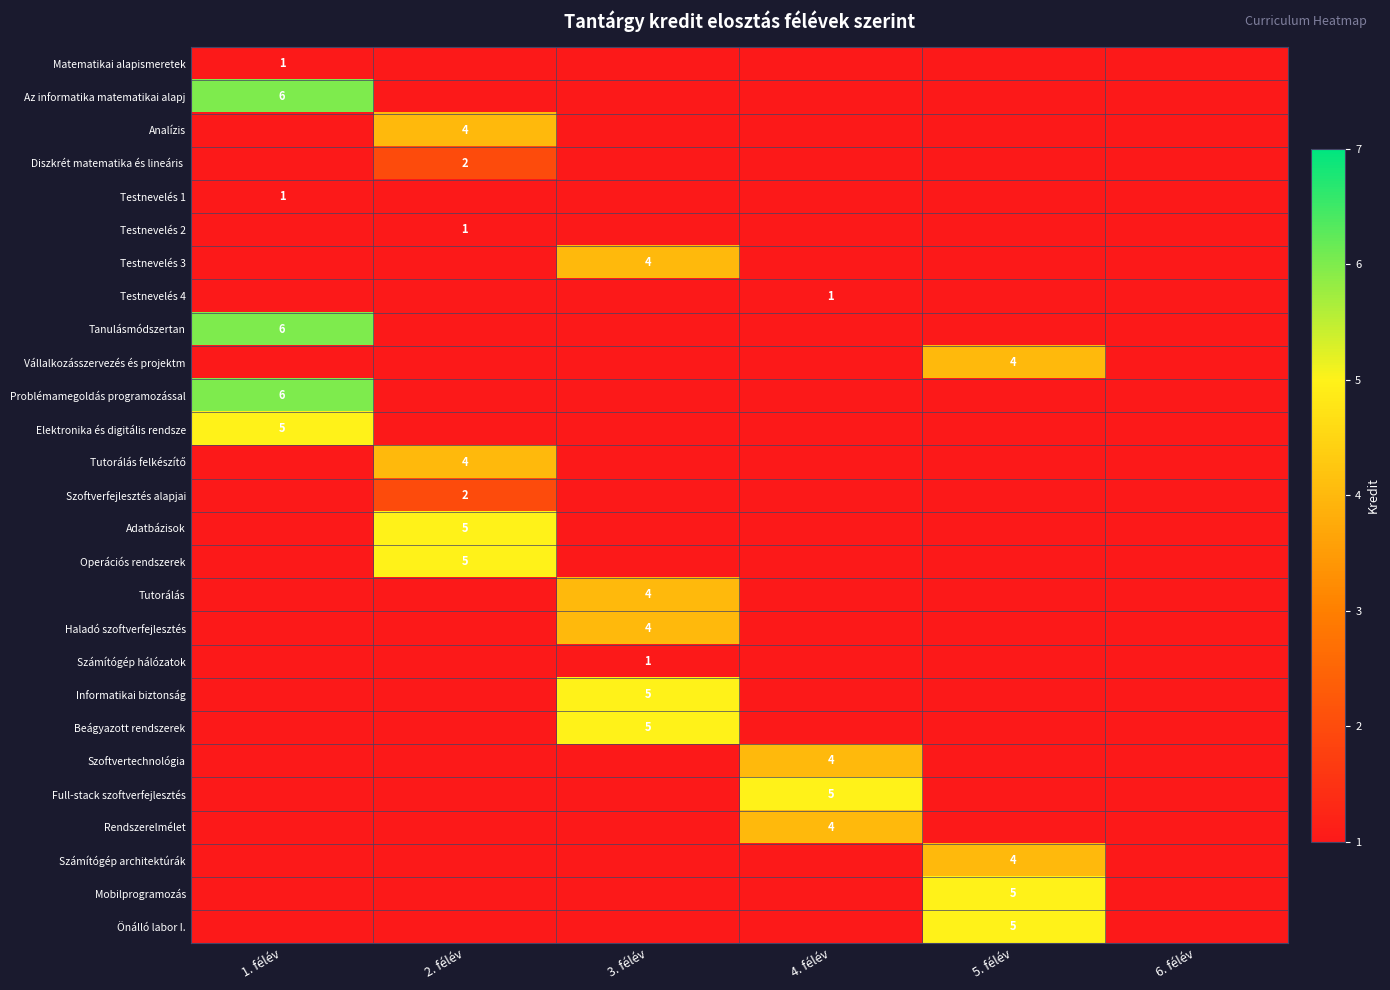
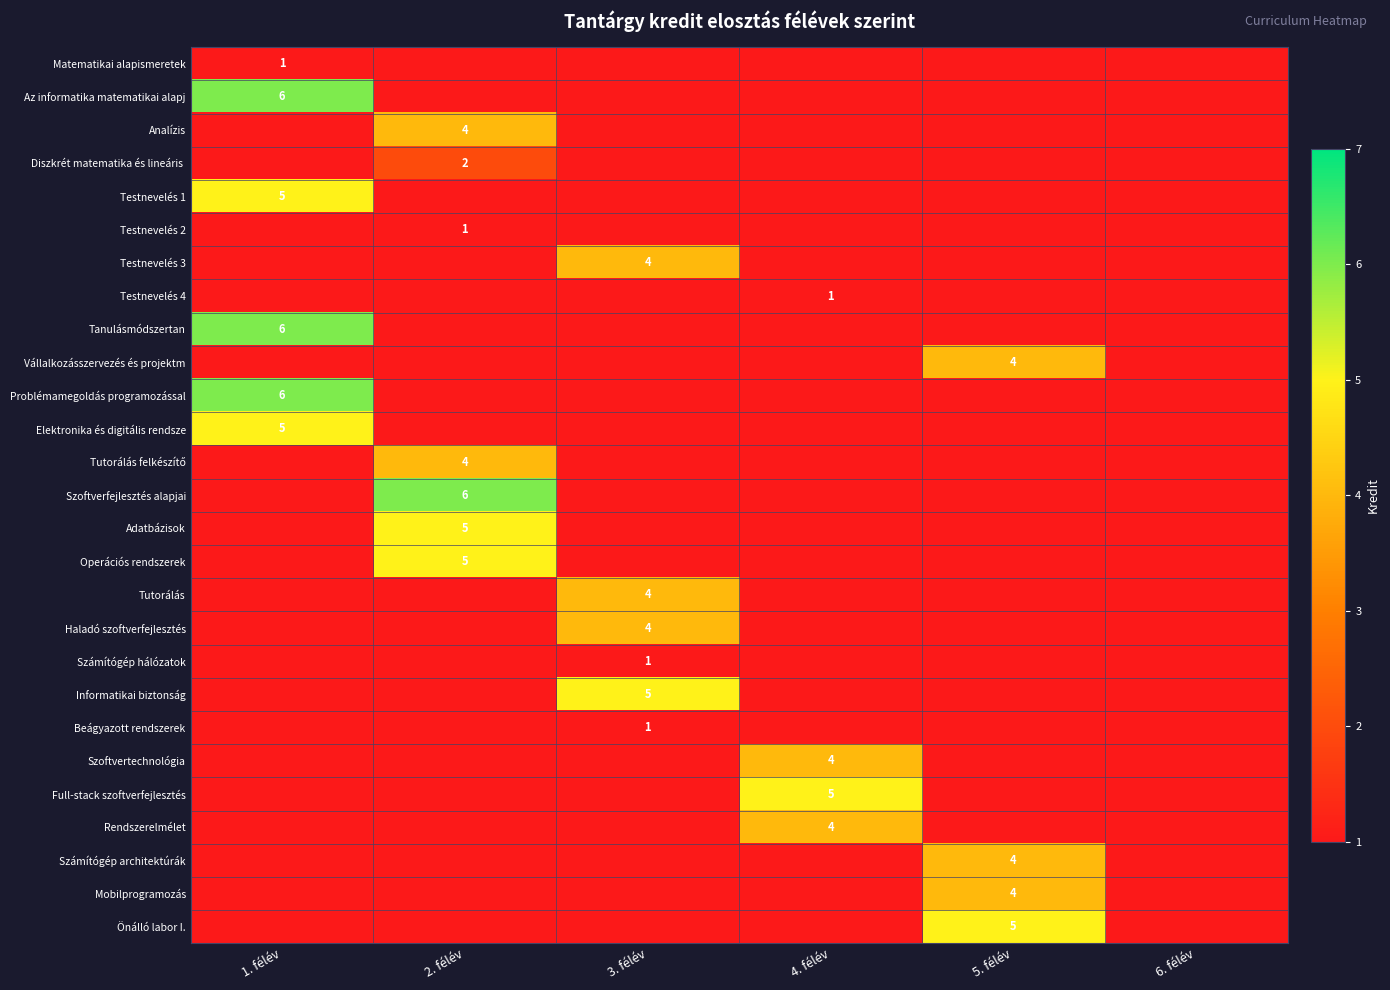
Testnevelés 1, 1. félév: 1 -> 5
Szoftverfejlesztés alapjai, 2. félév: 2 -> 6
Beágyazott rendszerek, 3. félév: 5 -> 1
Mobilprogramozás, 5. félév: 5 -> 4
